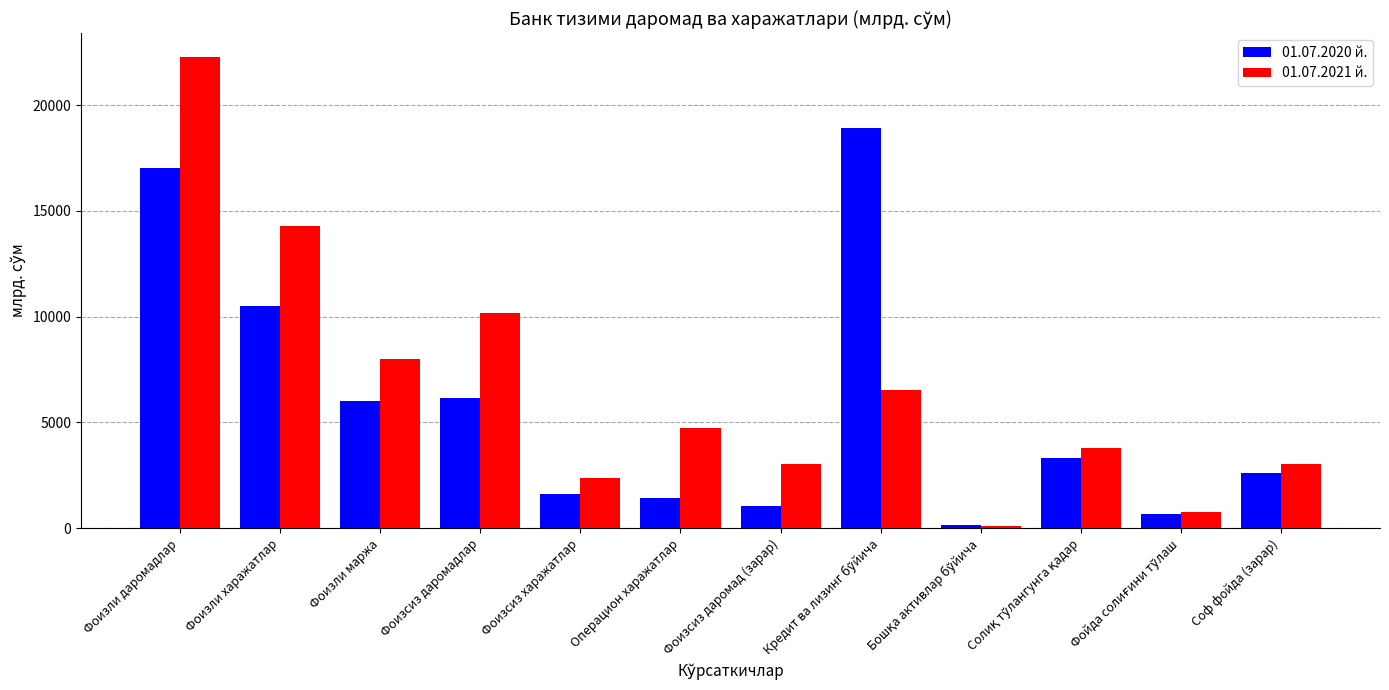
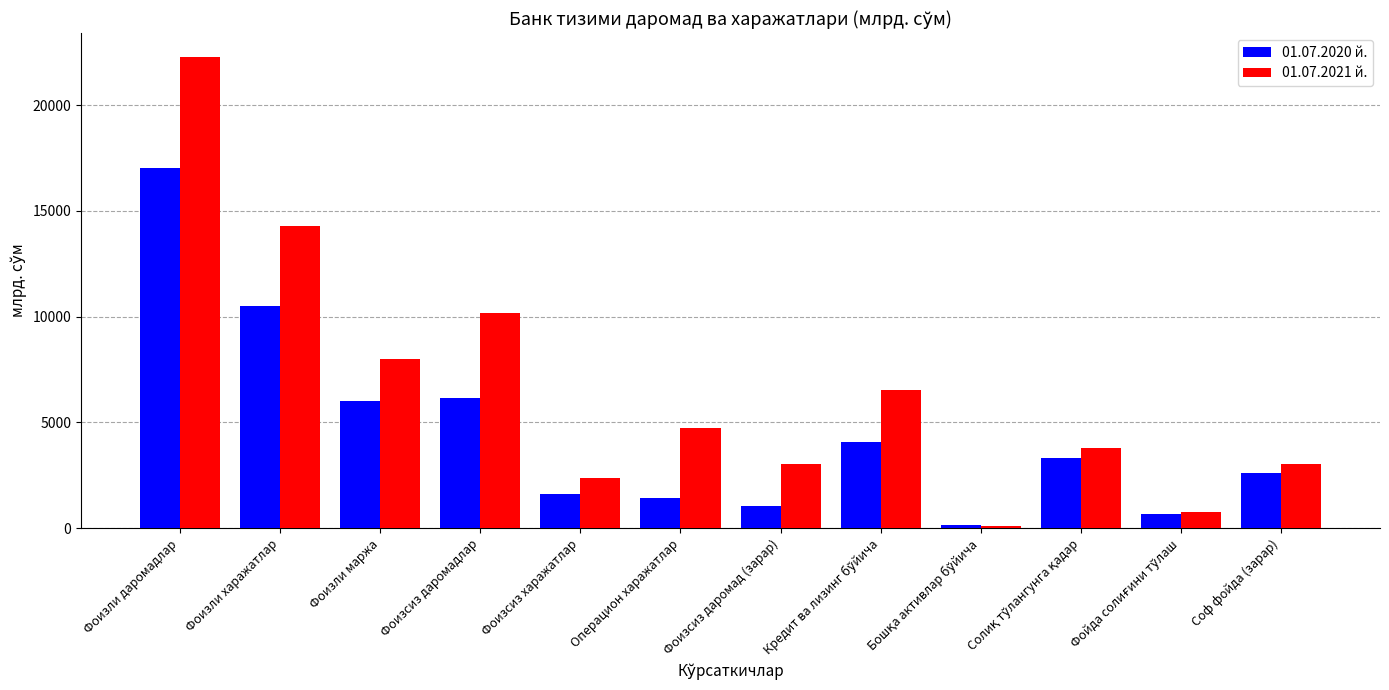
01.07.2020 й., Кредит ва лизинг бўйича: 18900 -> 4100
